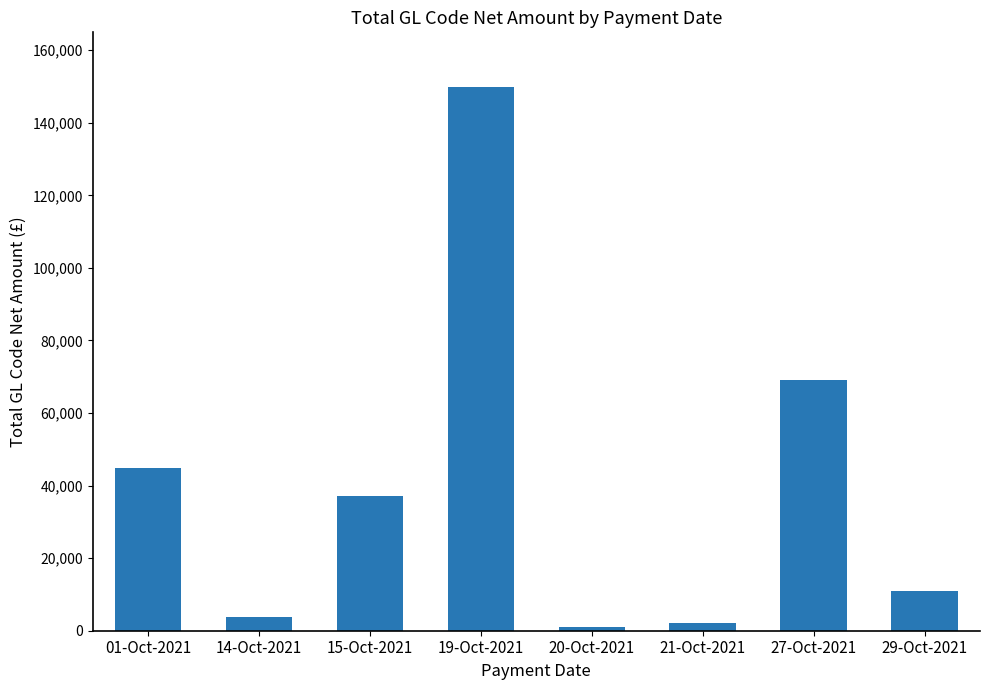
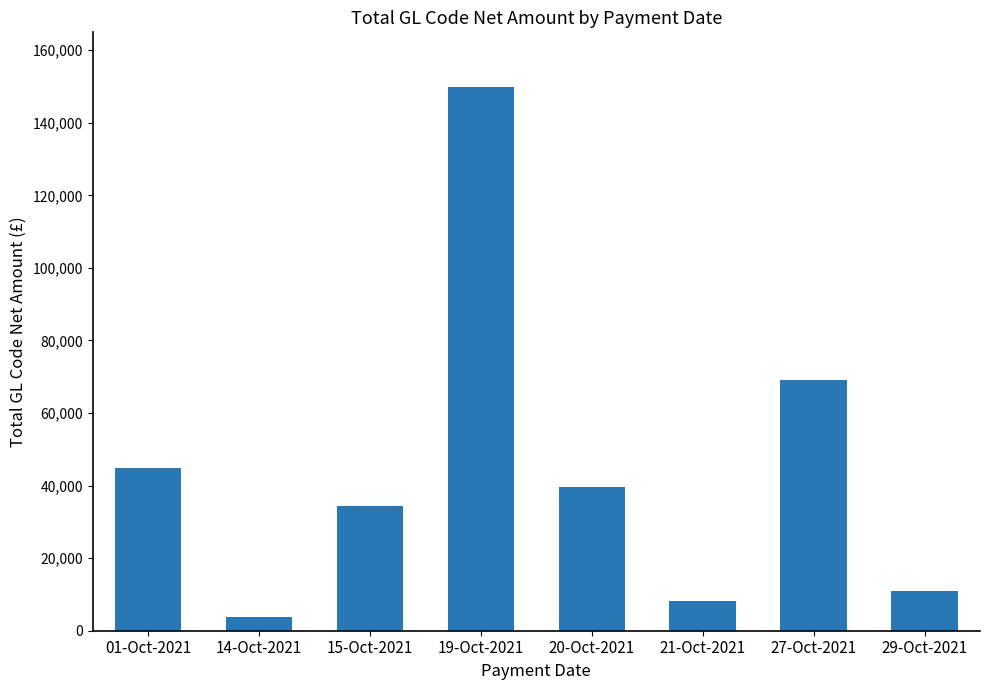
15-Oct-2021: 37,000 -> 34,000
20-Oct-2021: 1,000 -> 40,000
21-Oct-2021: 2,000 -> 8,000
